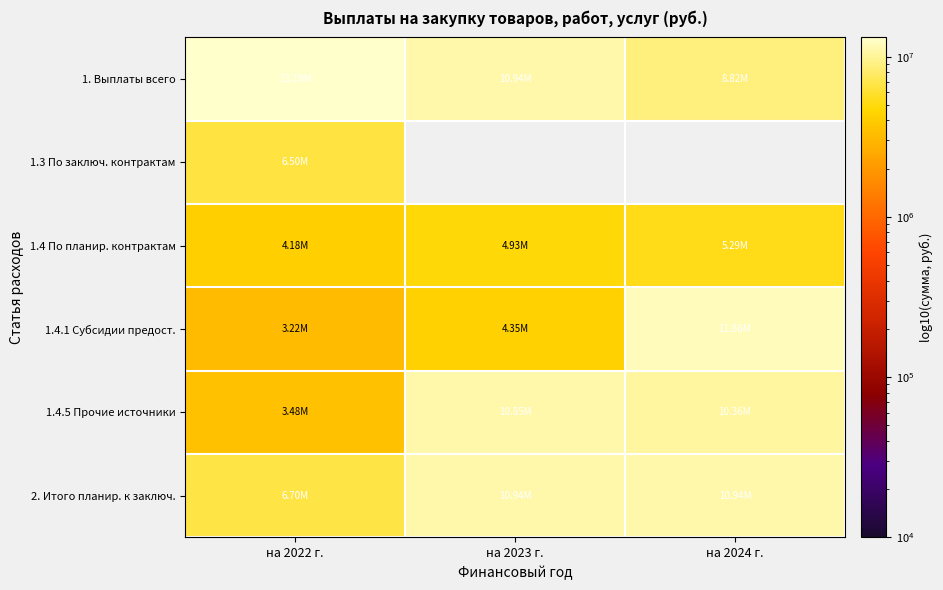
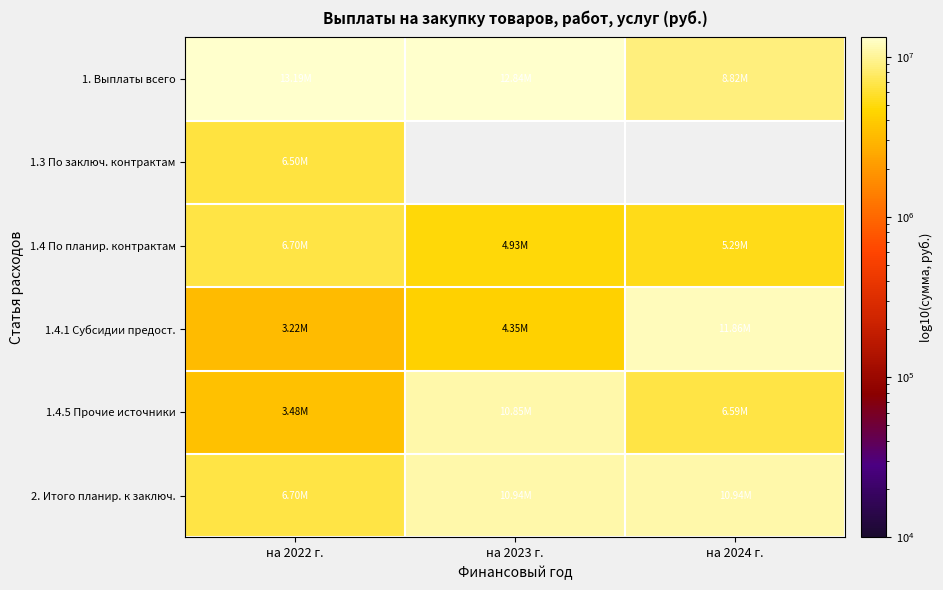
1. Выплаты всего, на 2023 г.: 10.94M -> 12.84M
1.4 По планир. контрактам, на 2022 г.: 4.18M -> 6.70M
1.4.5 Прочие источники, на 2024 г.: 10.36M -> 6.59M
